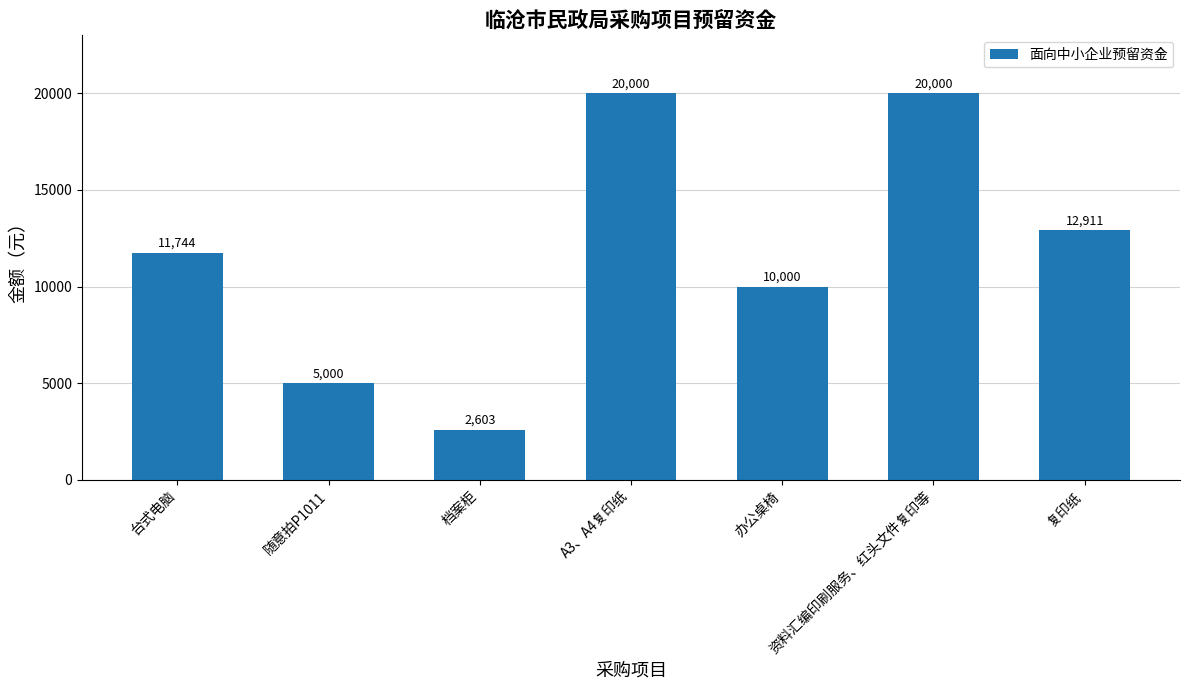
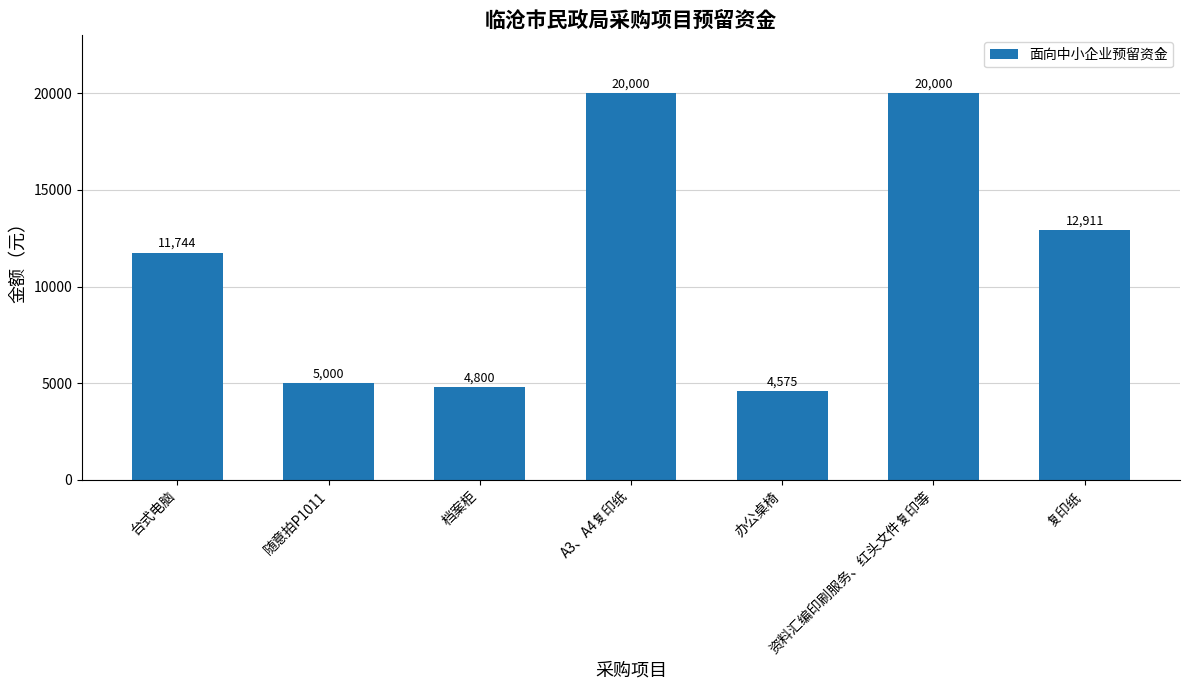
档案柜: 2,603 -> 4,800
办公桌椅: 10,000 -> 4,575
